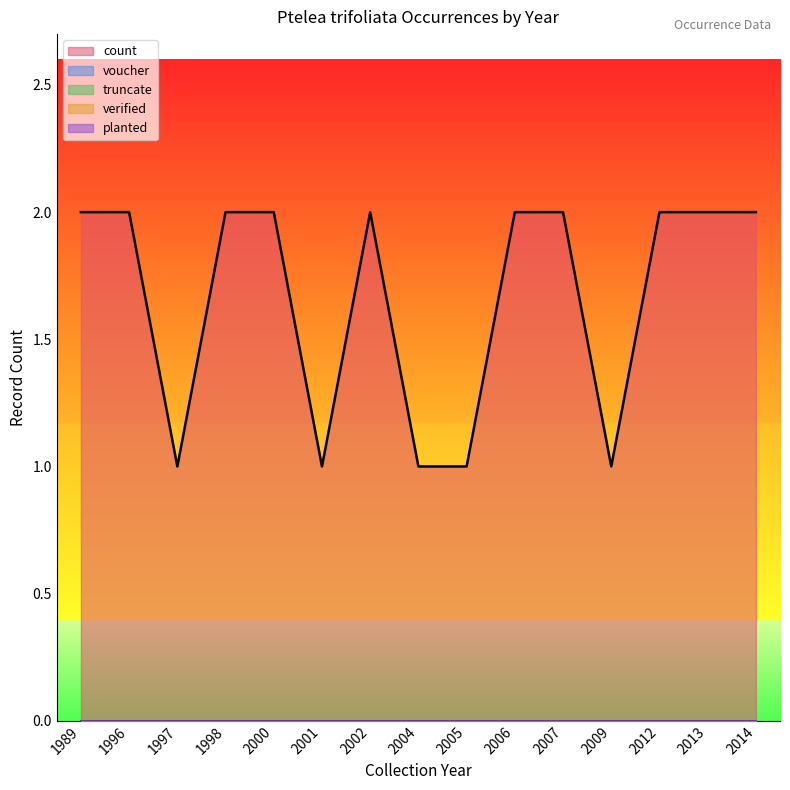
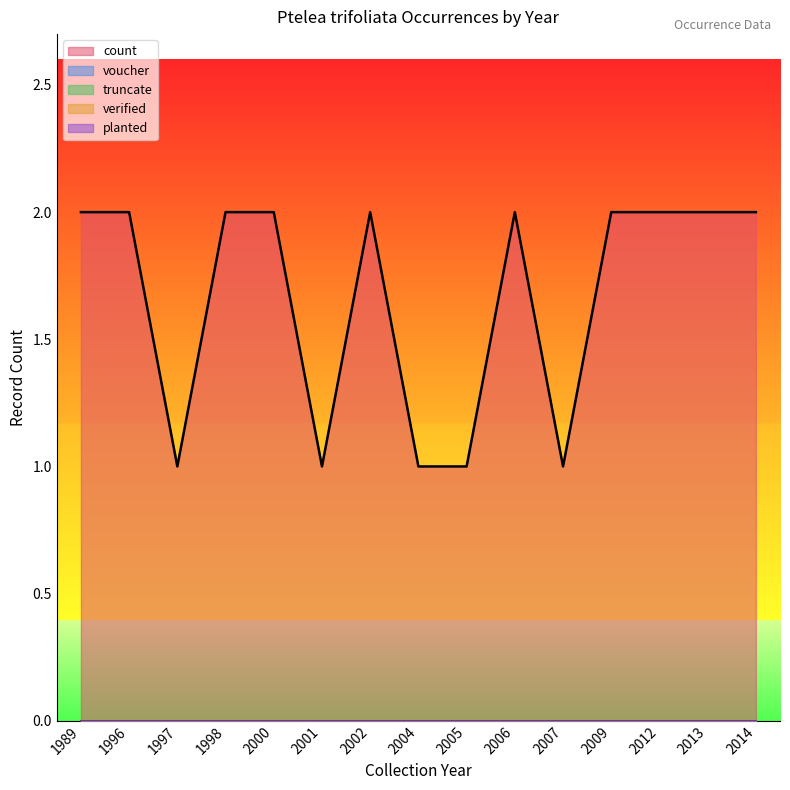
count, 2007: 2 -> 1
count, 2009: 1 -> 2
